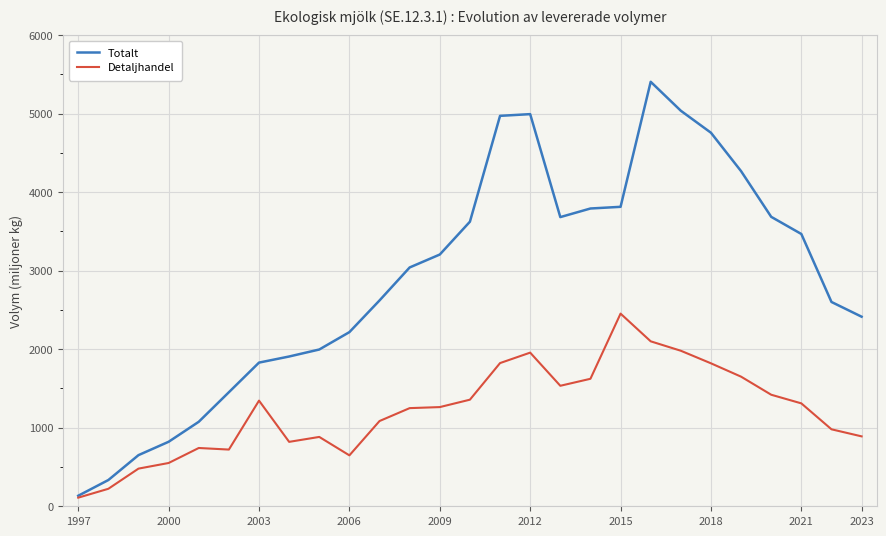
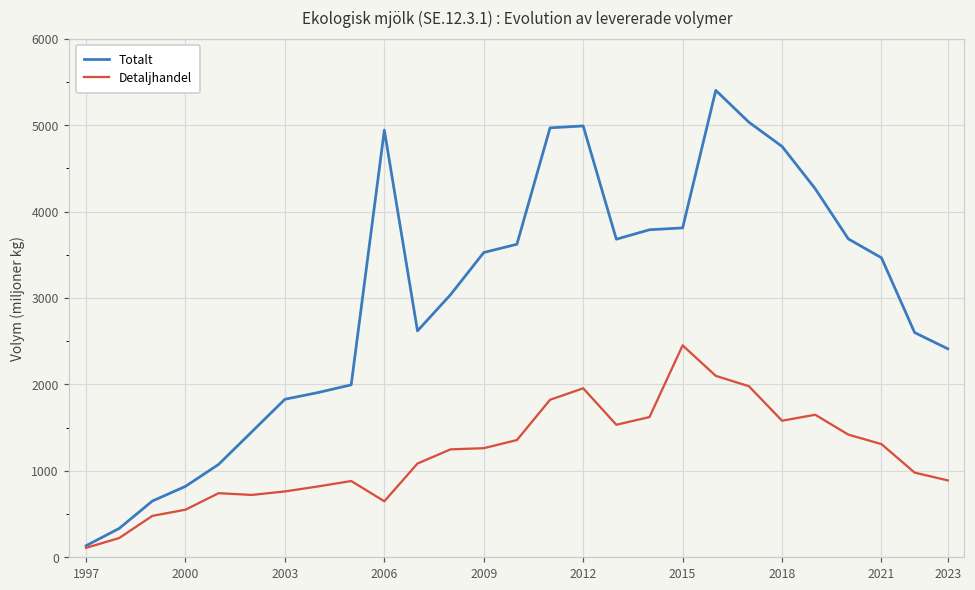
Detaljhandel, 2003: 1300 -> 800
Totalt, 2006: 2200 -> 4900
Totalt, 2009: 3200 -> 3500
Detaljhandel, 2018: 1800 -> 1600
